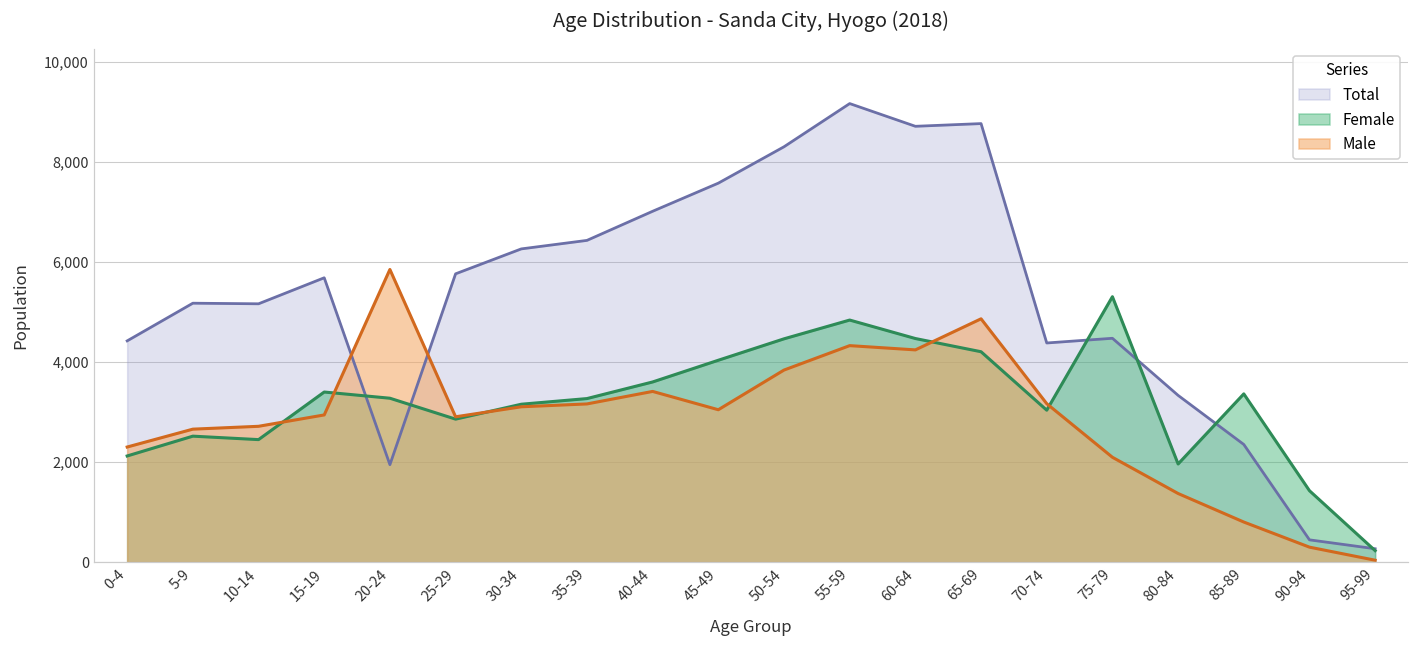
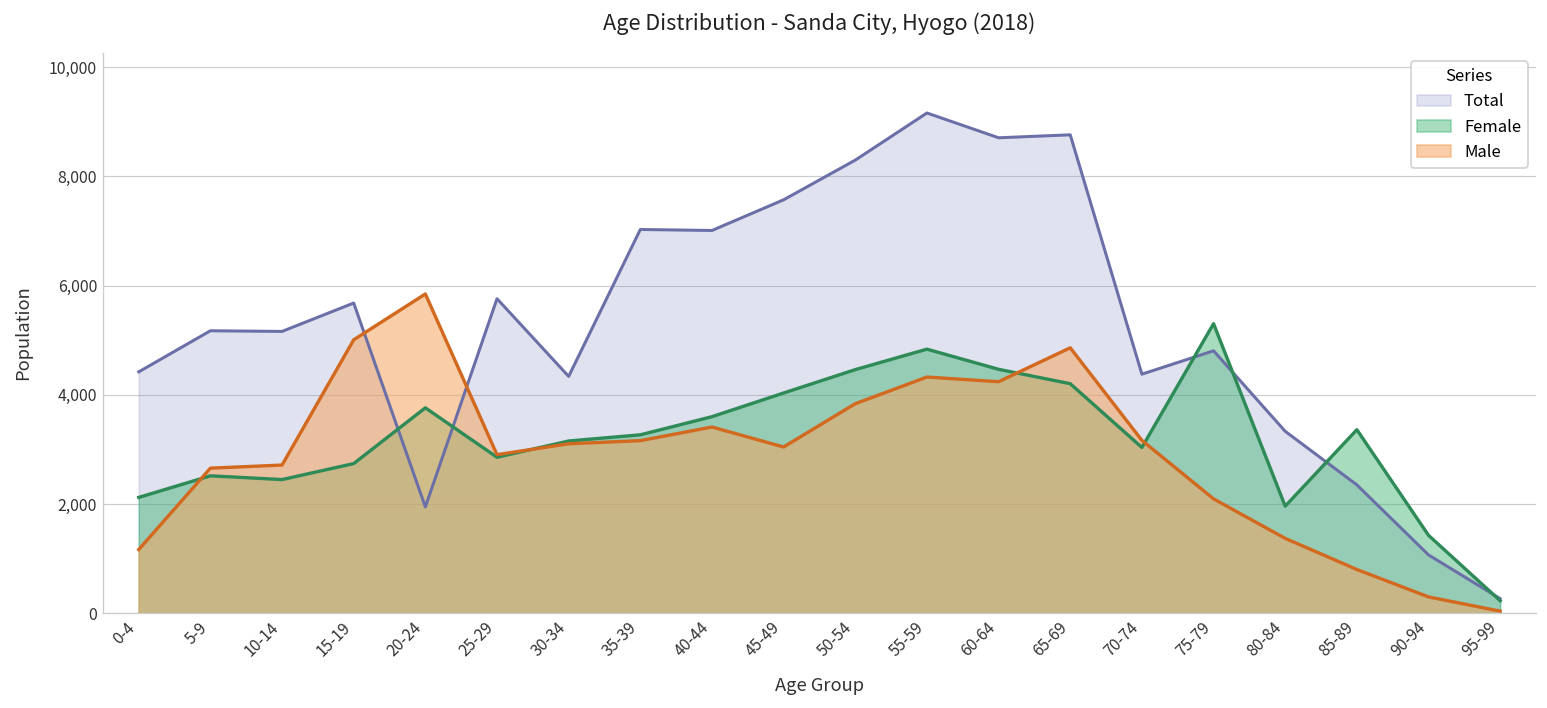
Male, 0-4: 2,300 -> 1,200
Female, 15-19: 3,400 -> 2,700
Male, 15-19: 2,900 -> 5,000
Female, 20-24: 3,300 -> 3,800
Total, 30-34: 6,300 -> 4,300
Total, 35-39: 6,400 -> 7,000
Total, 75-79: 4,500 -> 4,800
Total, 90-94: 400 -> 1,100
